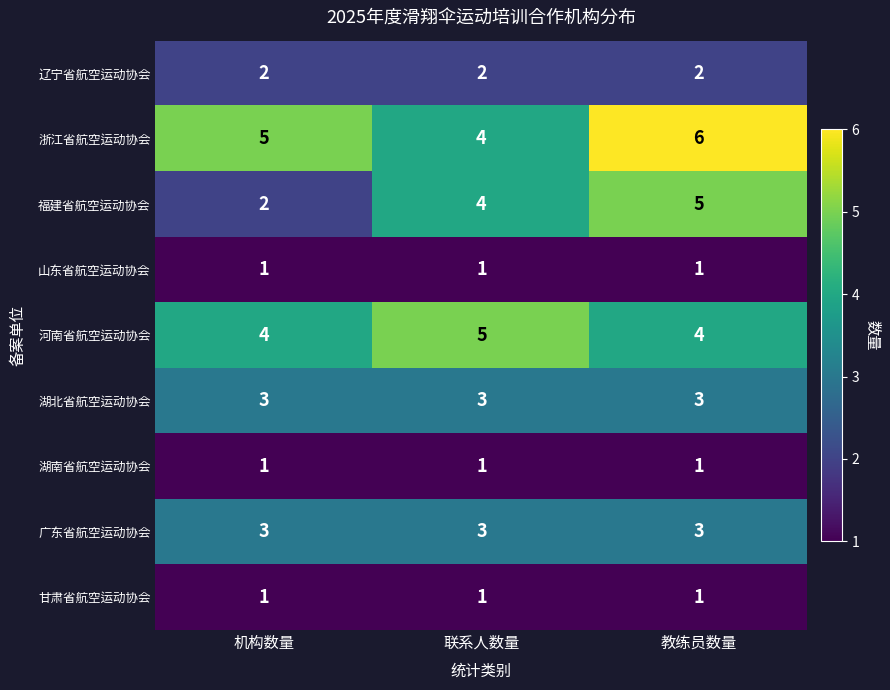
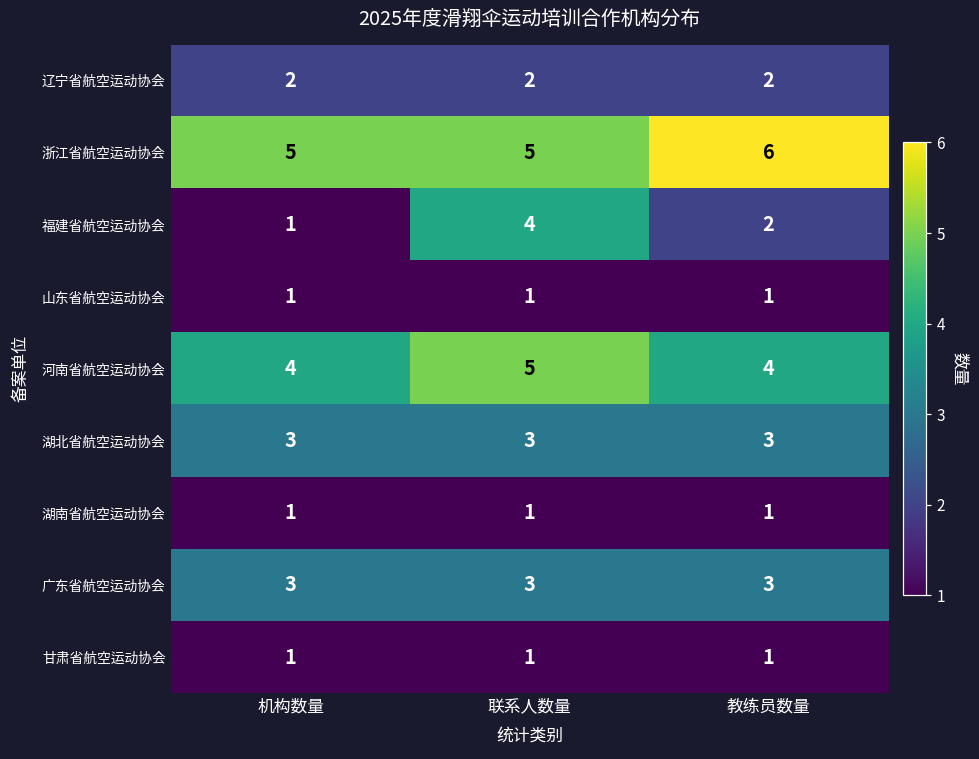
浙江省航空运动协会, 联系人数量: 4 -> 5
福建省航空运动协会, 机构数量: 2 -> 1
福建省航空运动协会, 教练员数量: 5 -> 2
